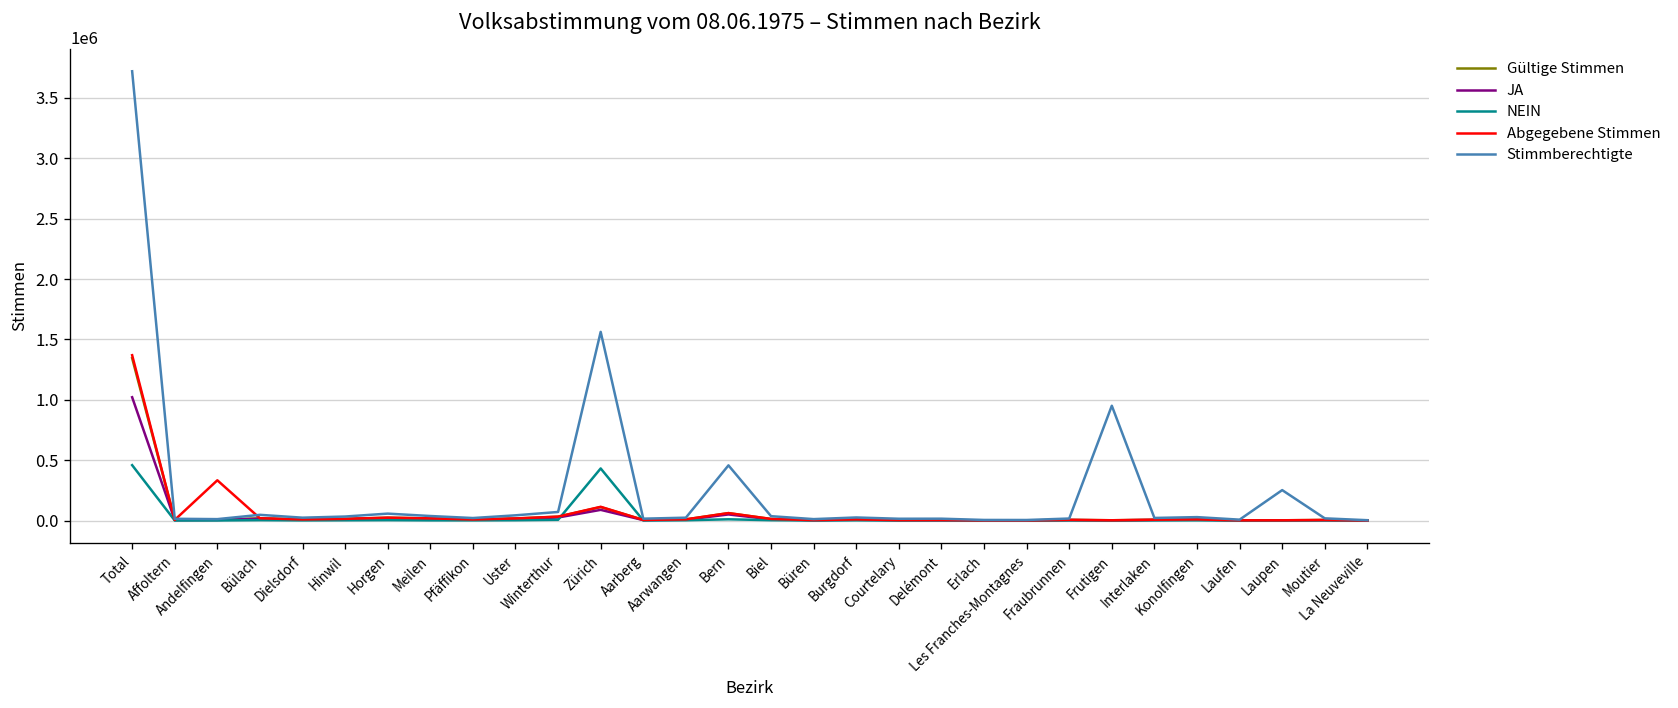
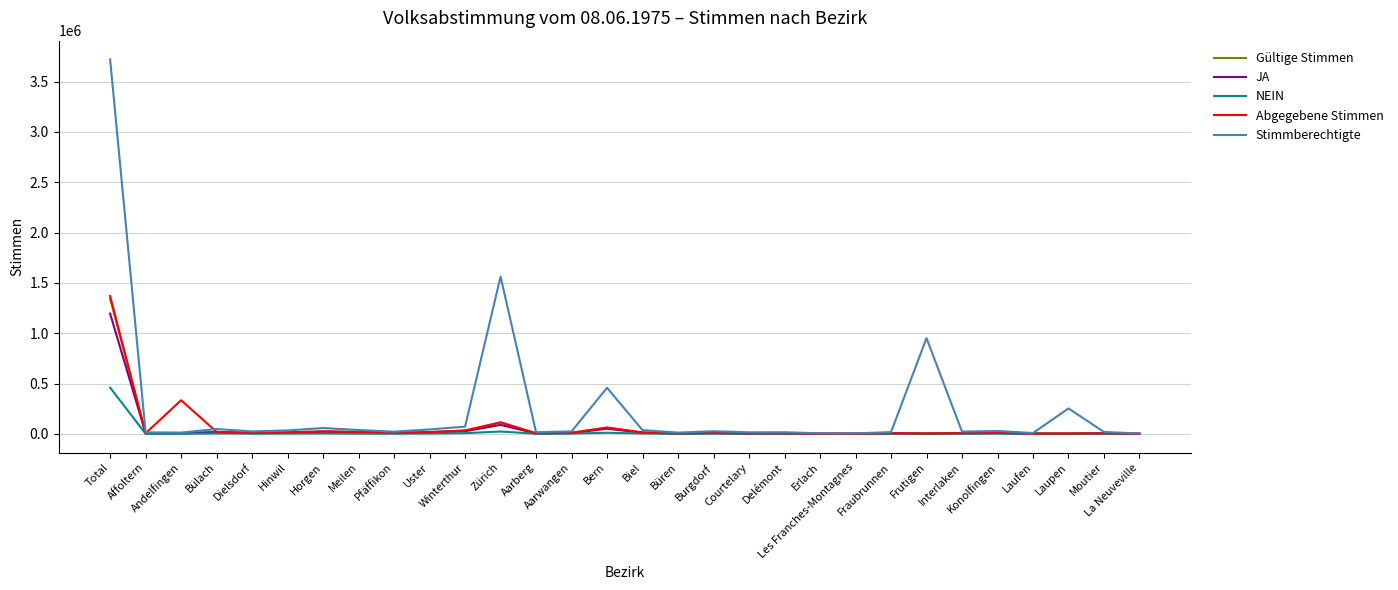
JA, Total: 1020000 -> 1190000
NEIN, Zürich: 430000 -> 20000
